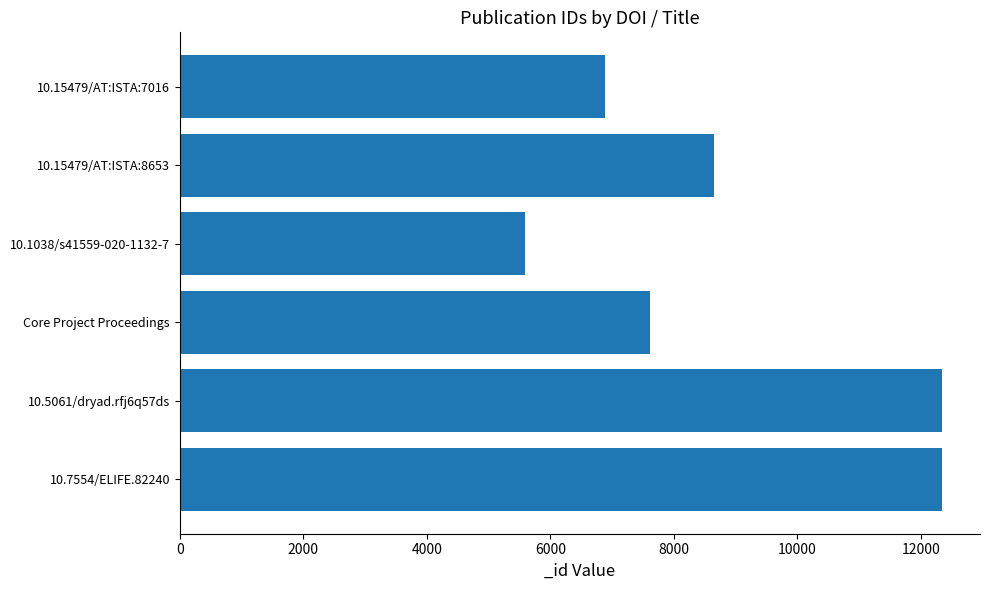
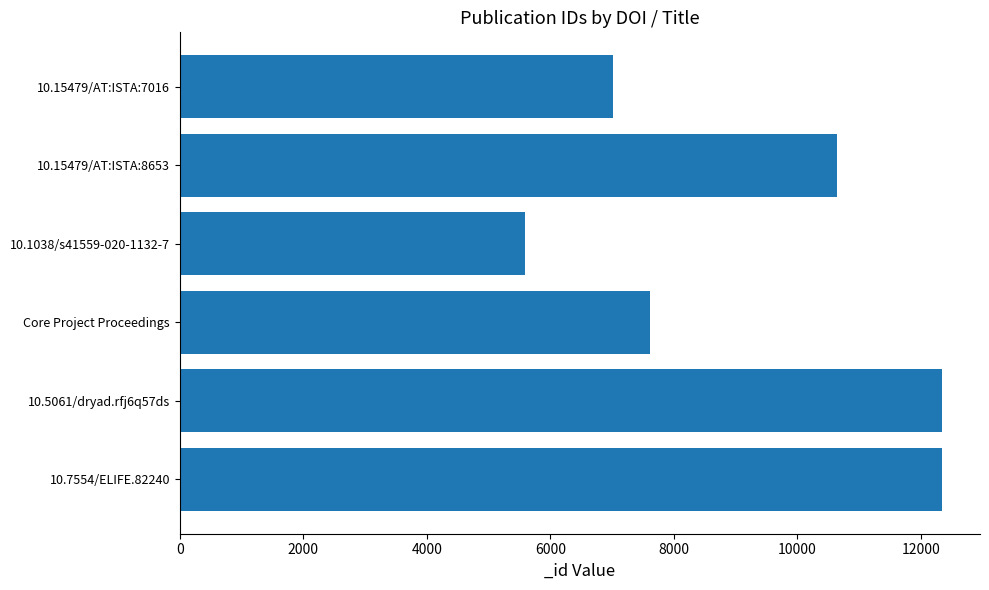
10.15479/AT:ISTA:7016: 6900 -> 7000
10.15479/AT:ISTA:8653: 8700 -> 10600
